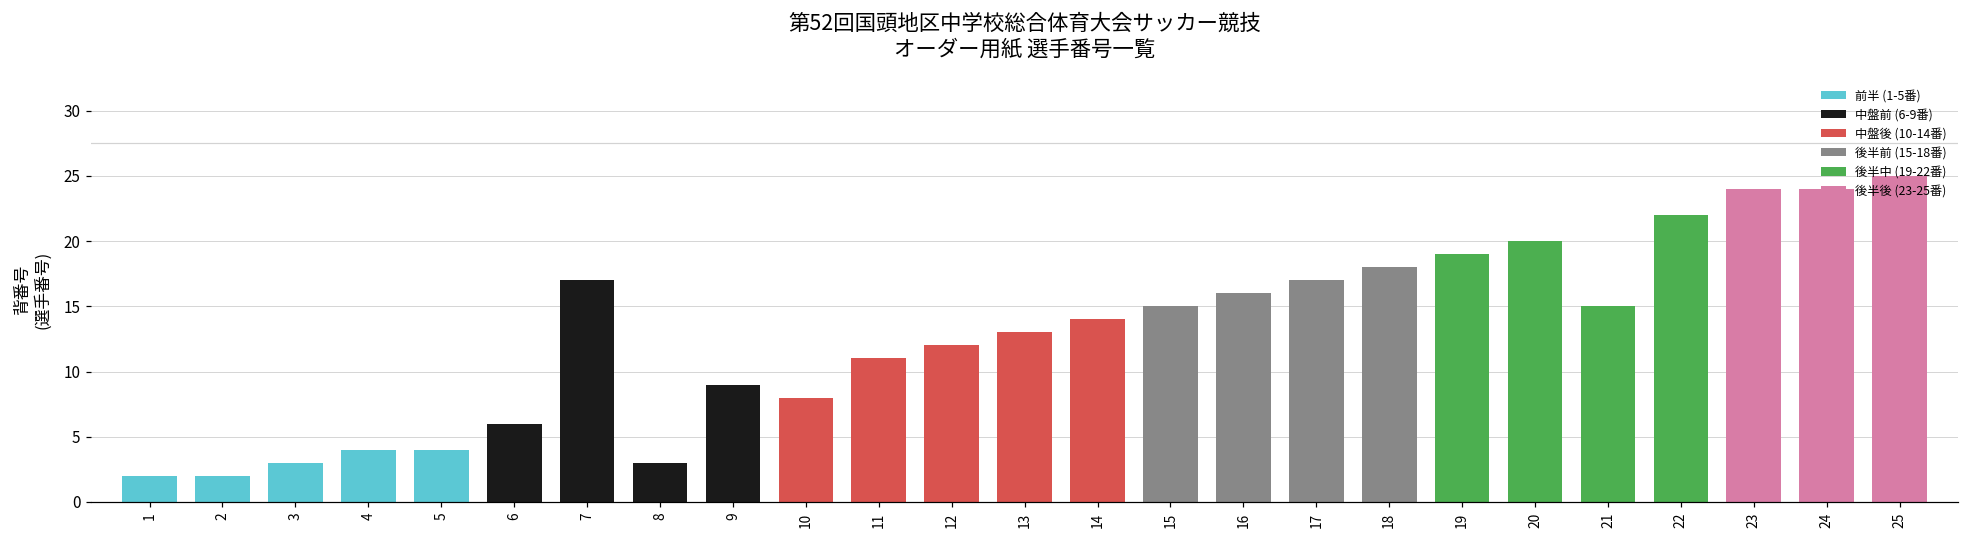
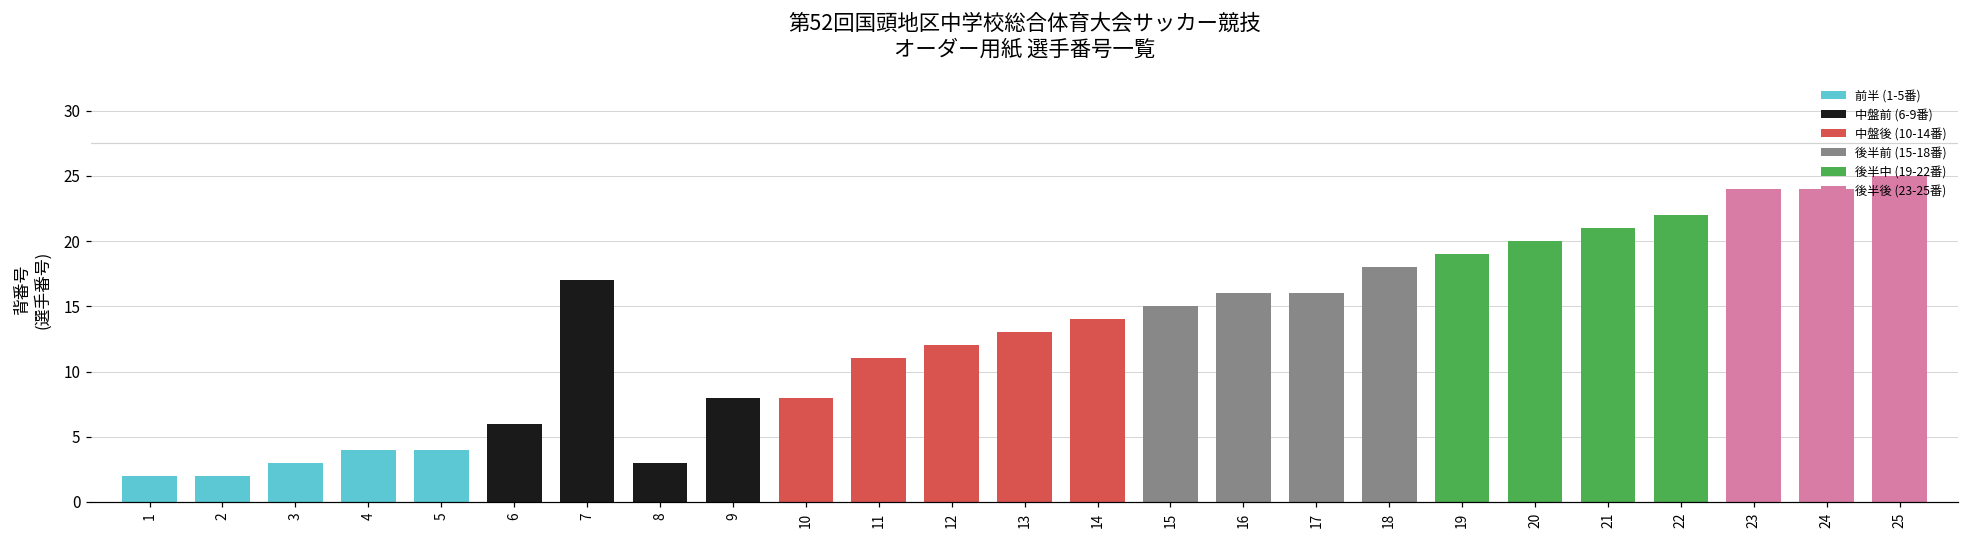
9: 9 -> 8
17: 17 -> 16
21: 15 -> 21
